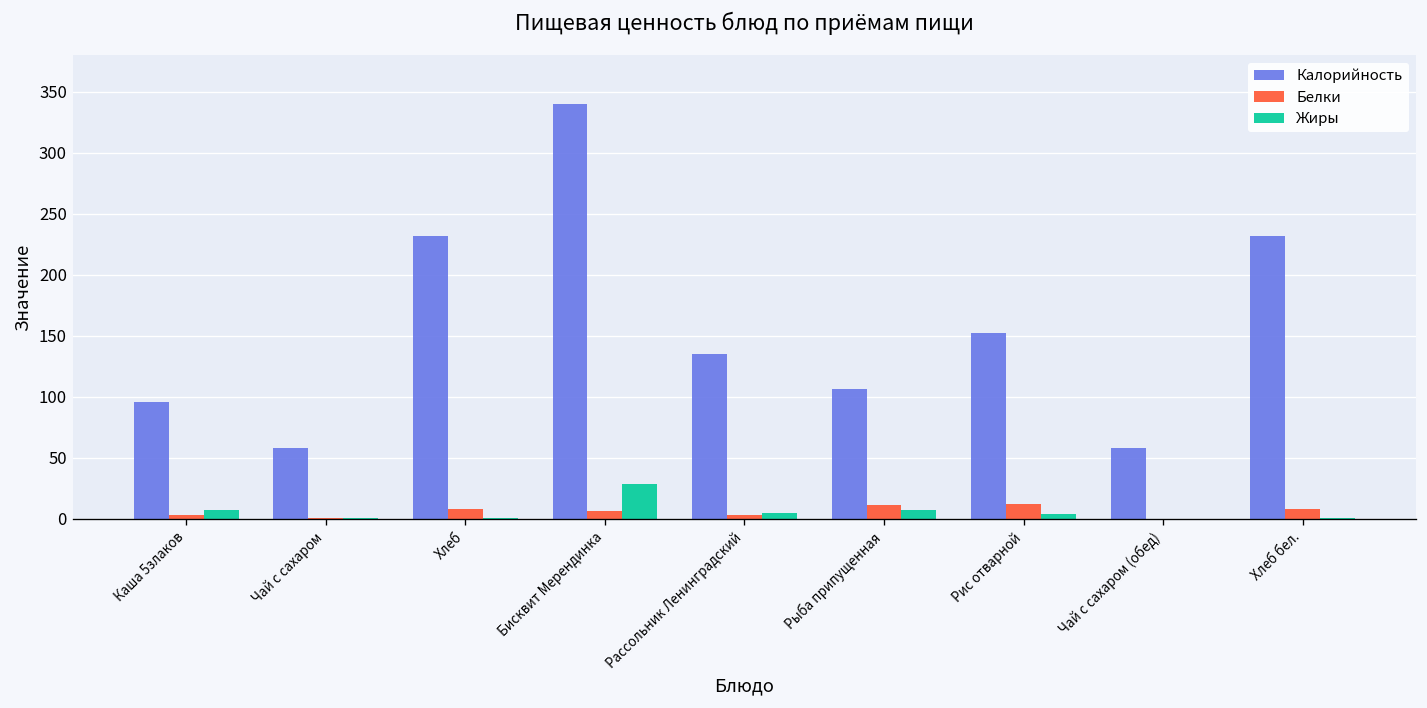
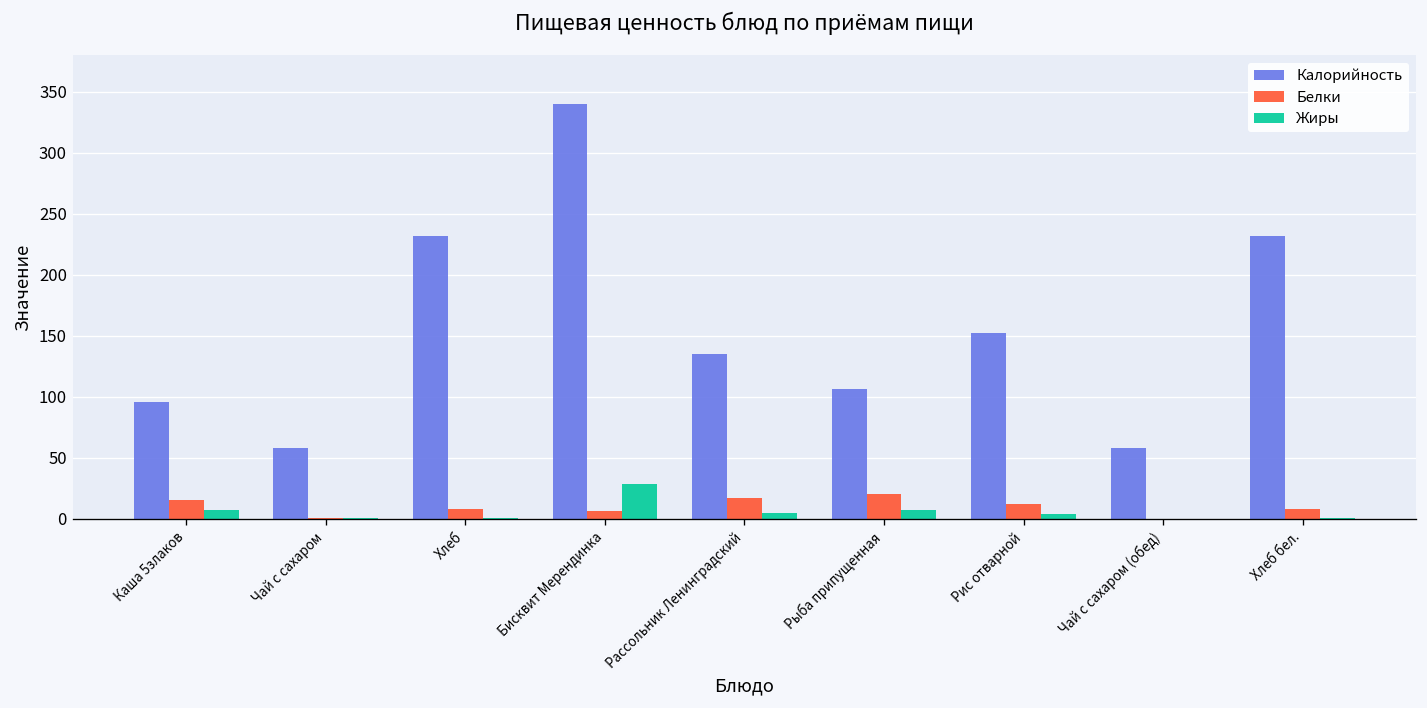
Белки, Каша 5злаков: 3 -> 15
Белки, Рассольник Ленинградский: 3 -> 17
Белки, Рыба припущенная: 11 -> 20
